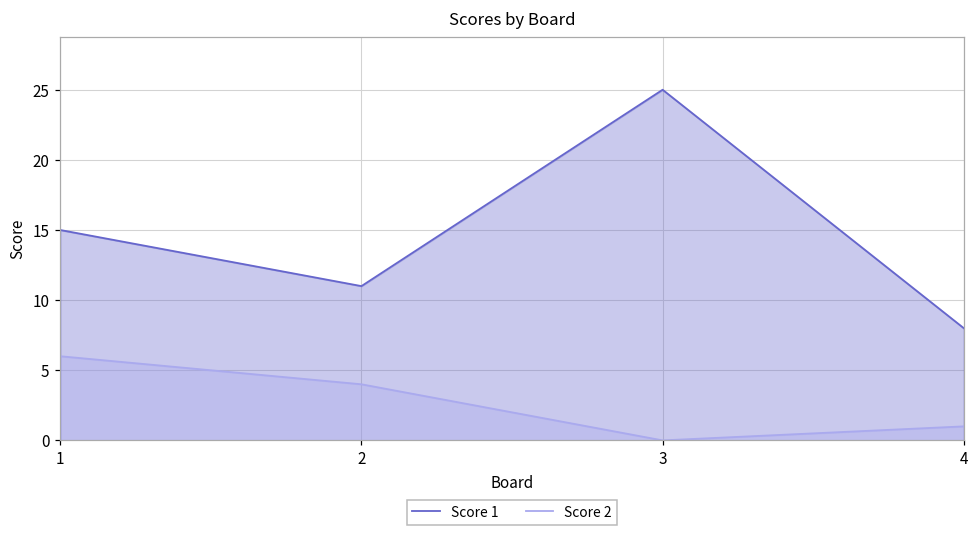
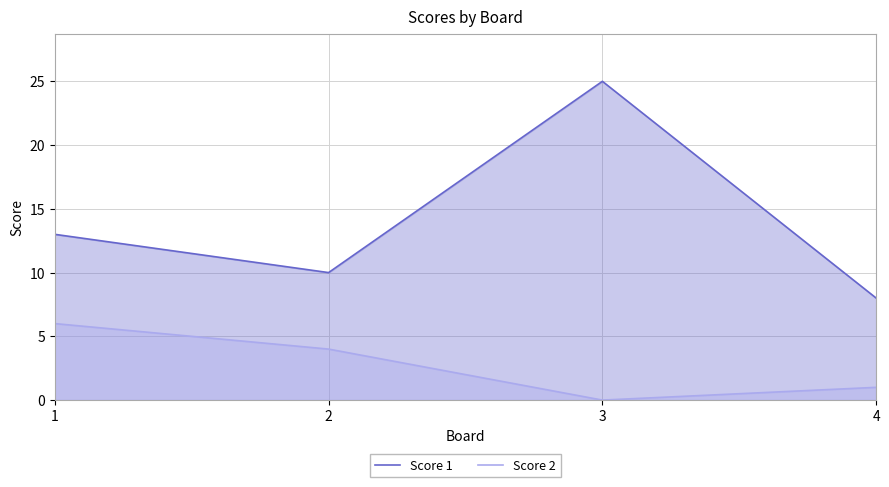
Score 1, 1: 15 -> 13
Score 1, 2: 11 -> 10
